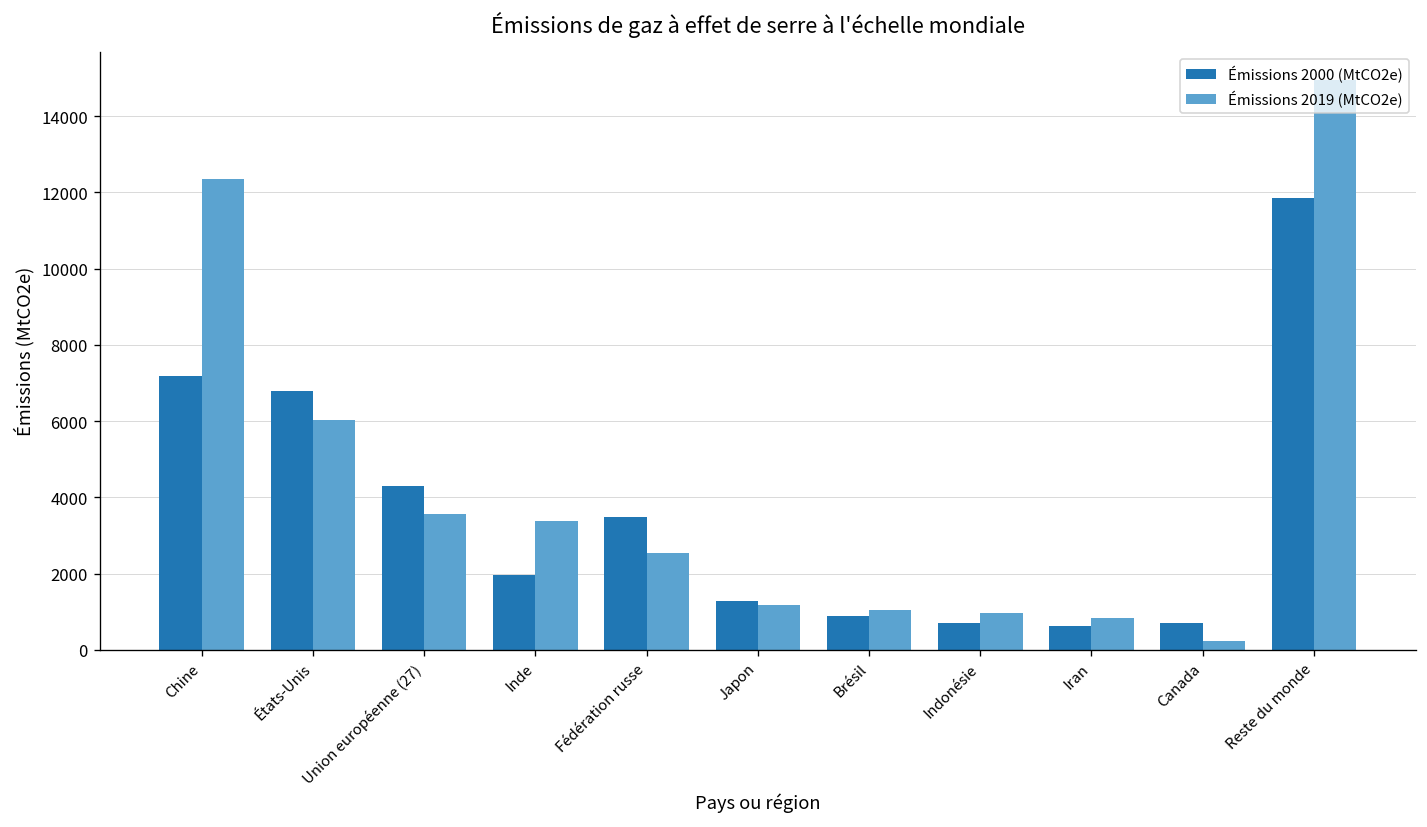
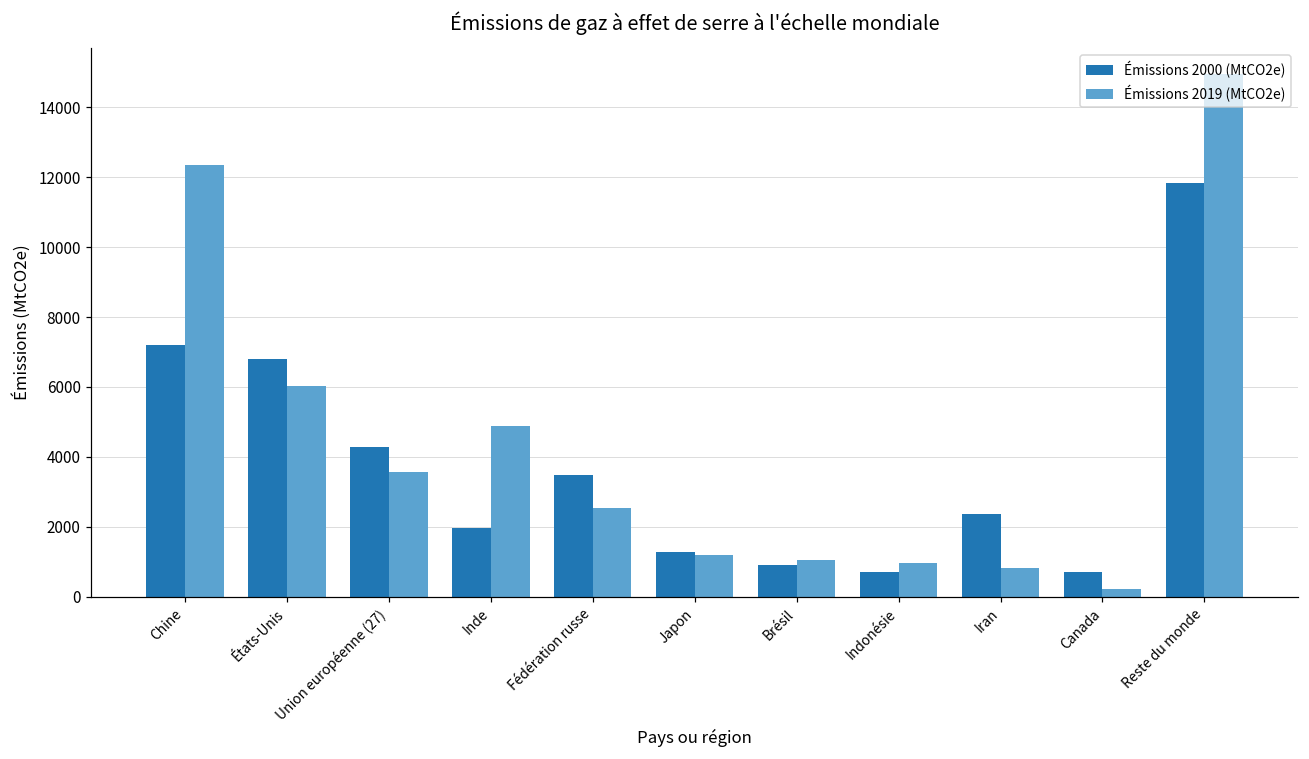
Émissions 2019 (MtCO2e), Inde: 3400 -> 4900
Émissions 2000 (MtCO2e), Iran: 600 -> 2400
